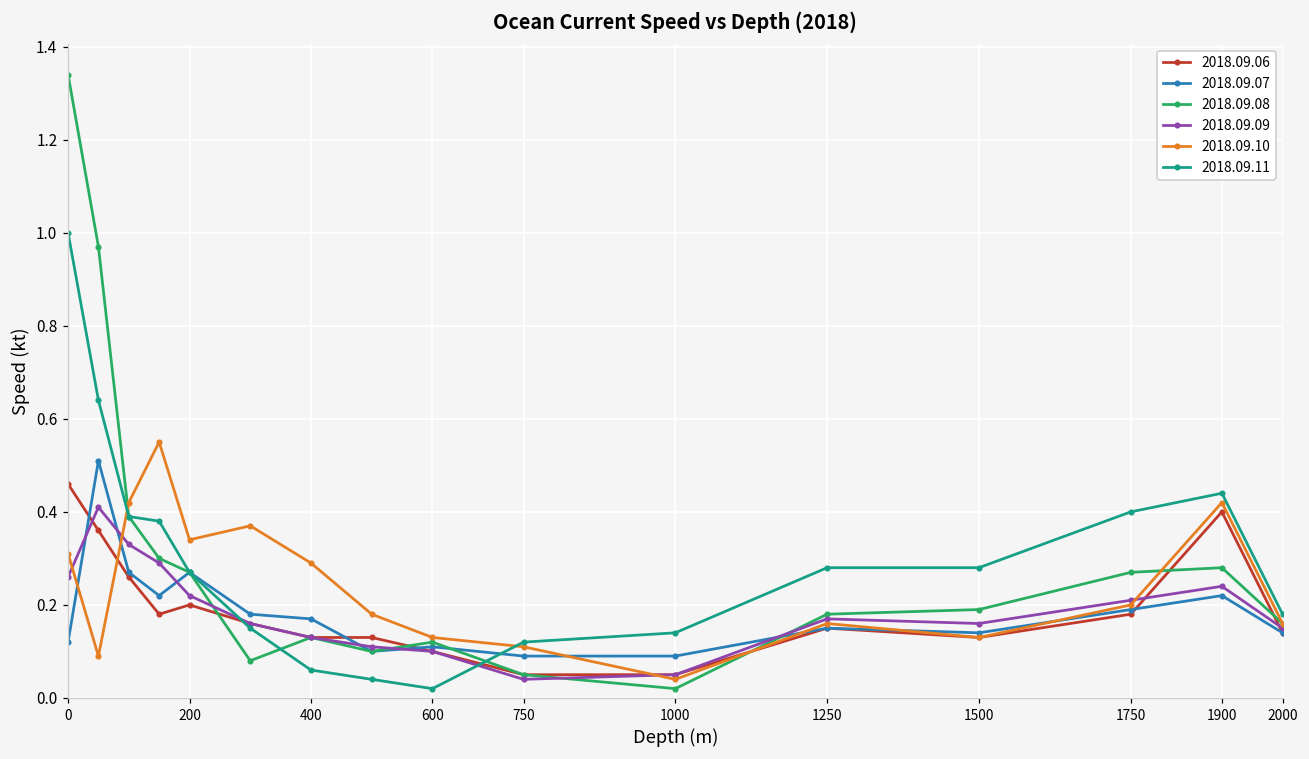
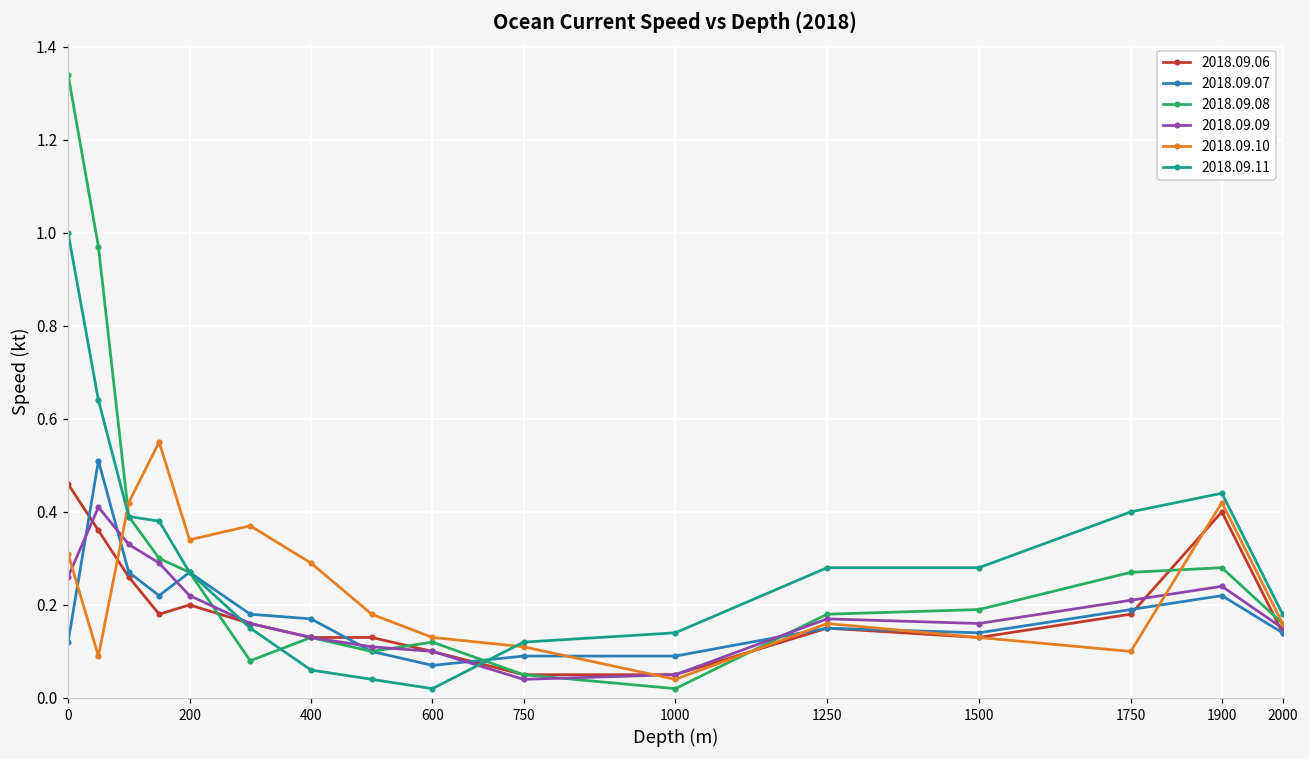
2018.09.07, 600: 0.11 -> 0.07
2018.09.10, 1750: 0.2 -> 0.1
